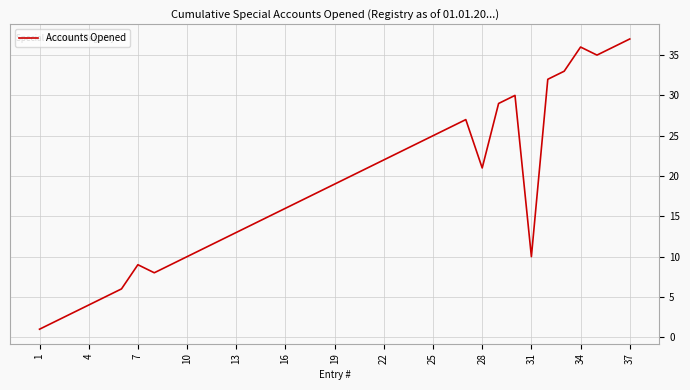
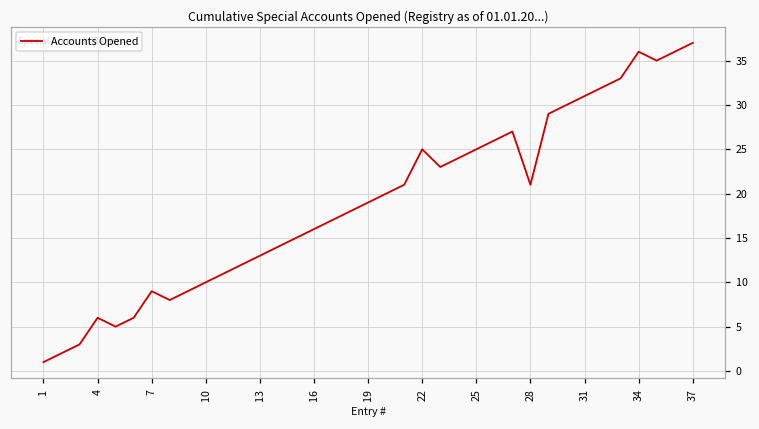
4: 4 -> 6
22: 22 -> 25
31: 10 -> 31
